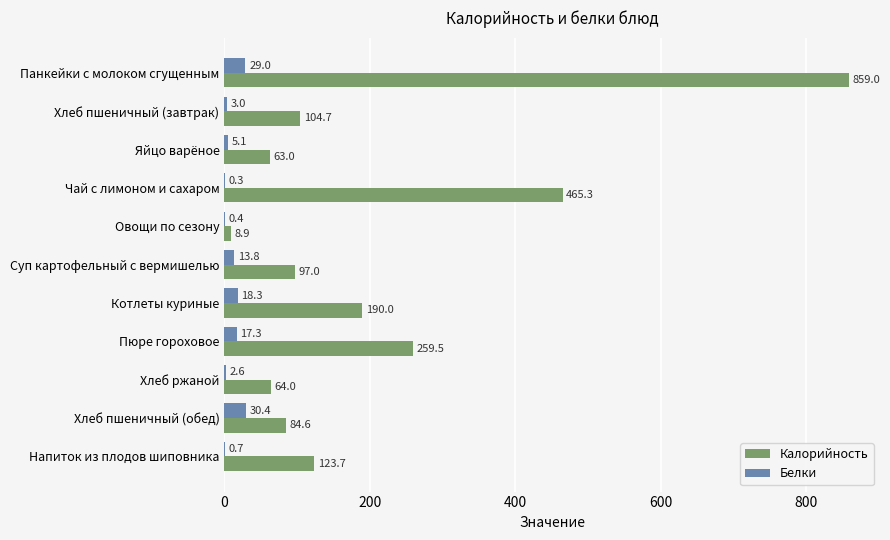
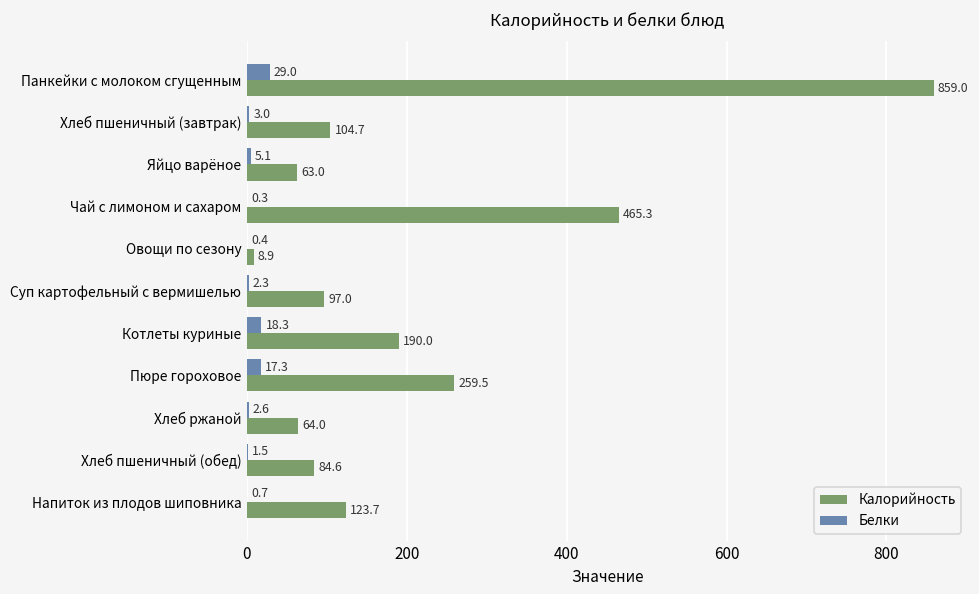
Белки, Суп картофельный с вермишелью: 13.8 -> 2.3
Белки, Хлеб пшеничный (обед): 30.4 -> 1.5
